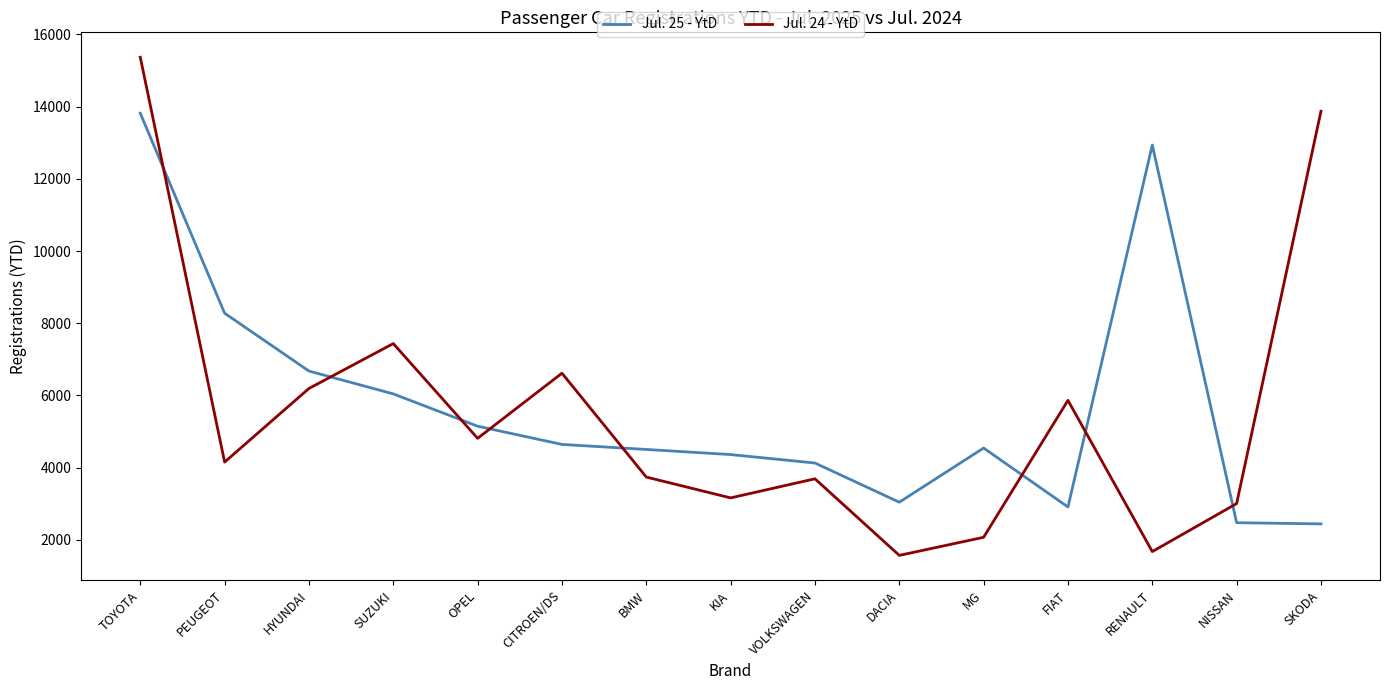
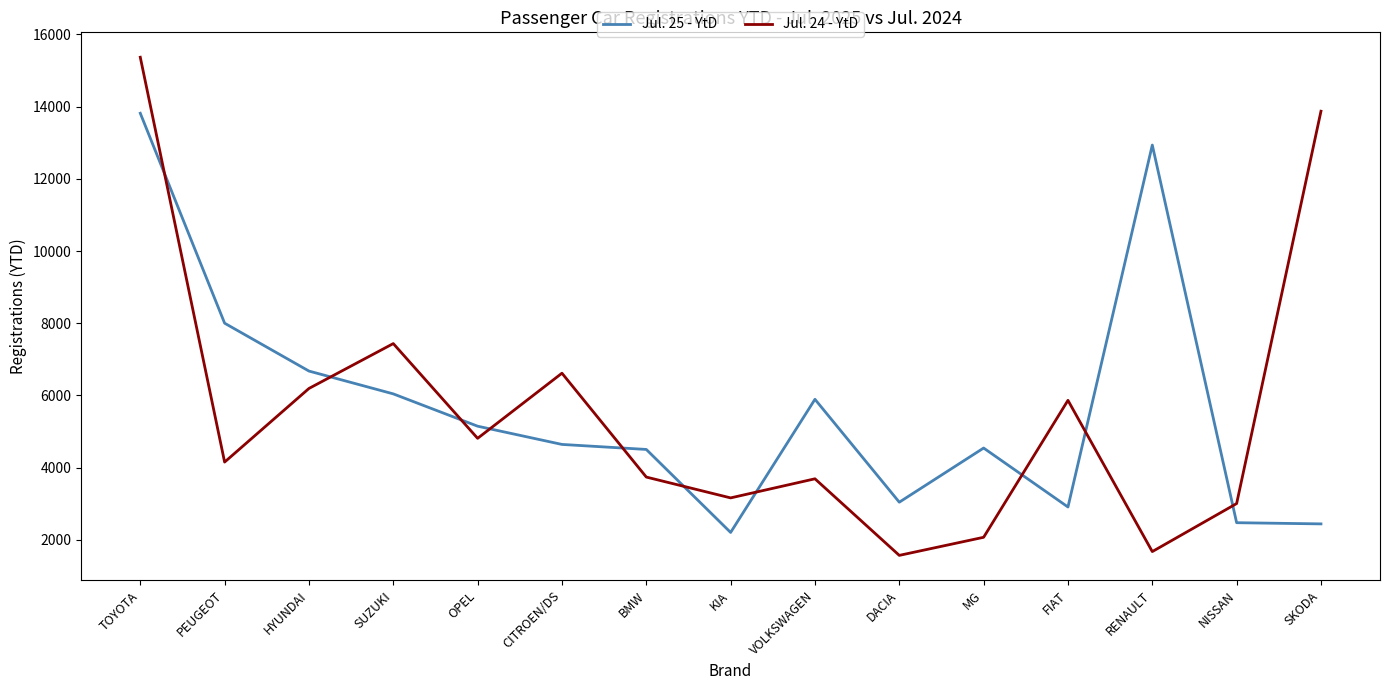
Jul. 25 - YtD, PEUGEOT: 8300 -> 8000
Jul. 25 - YtD, KIA: 4400 -> 2200
Jul. 25 - YtD, VOLKSWAGEN: 4100 -> 5900
